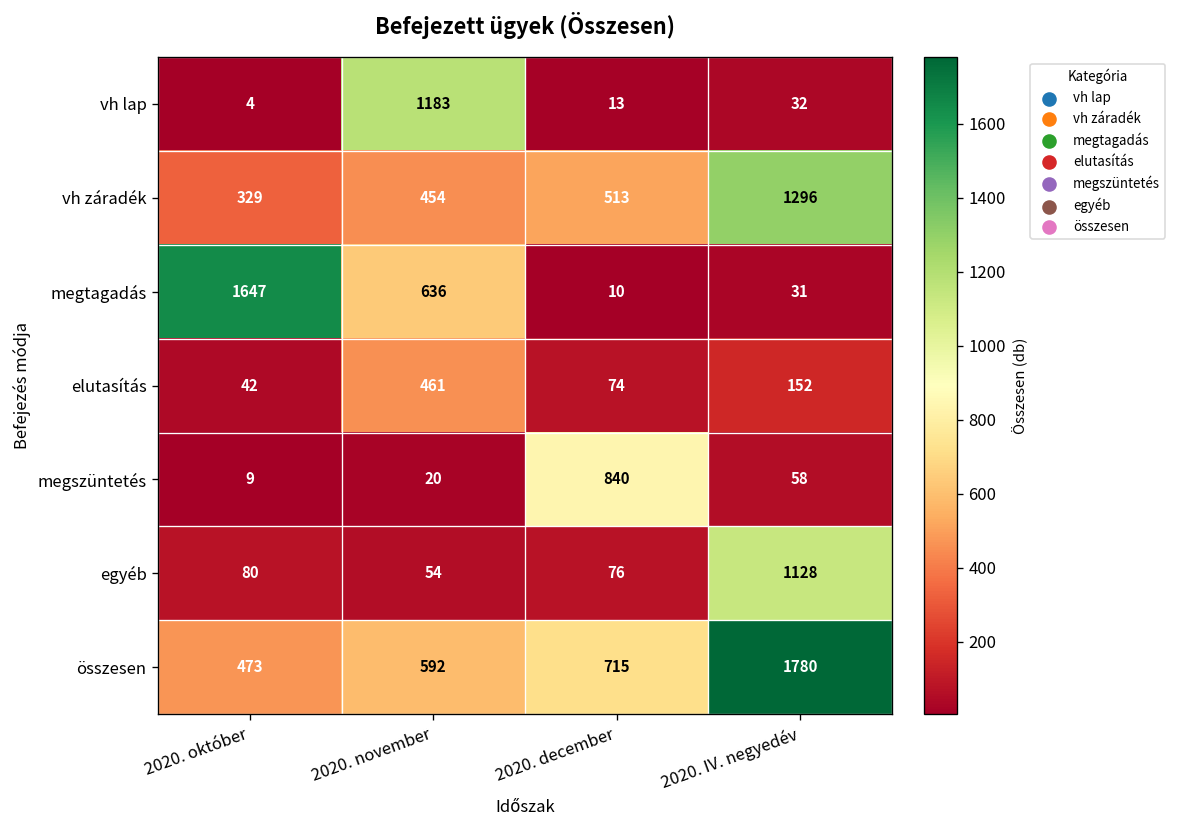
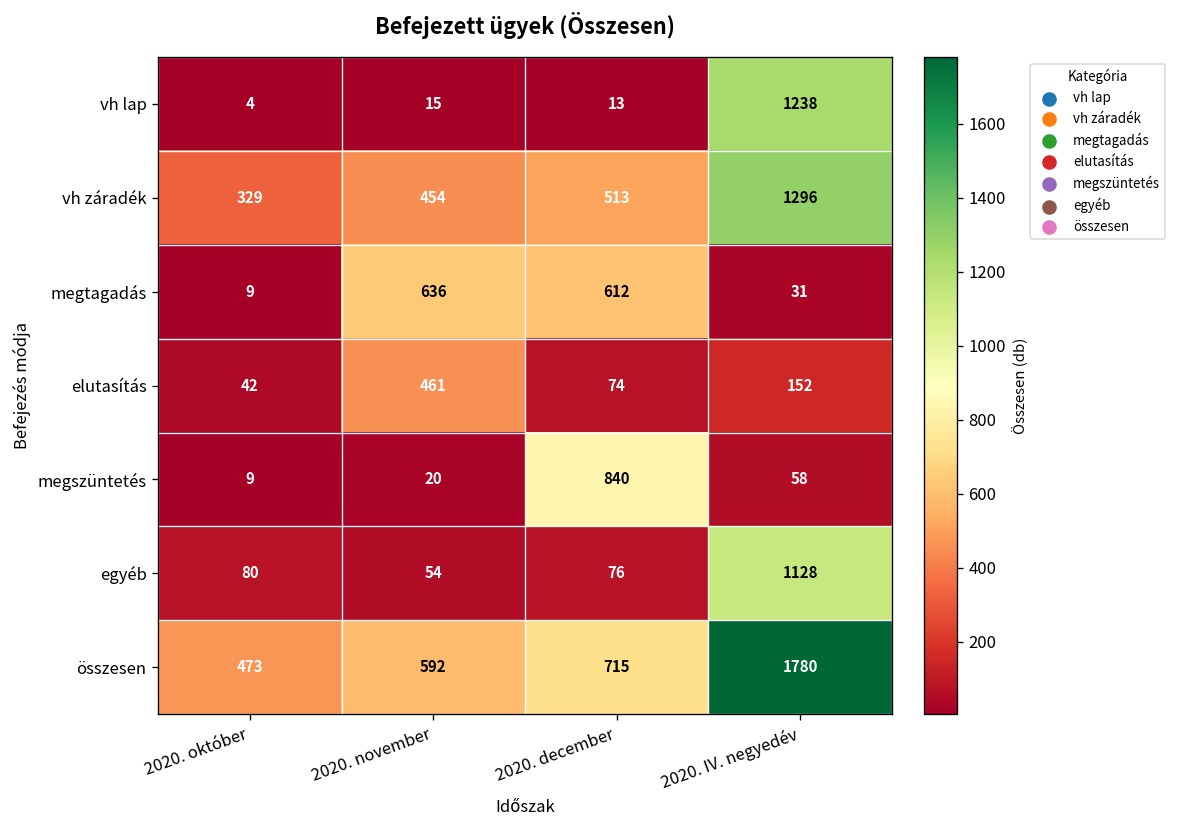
vh lap, 2020. november: 1183 -> 15
vh lap, 2020. IV. negyedév: 32 -> 1238
megtagadás, 2020. október: 1647 -> 9
megtagadás, 2020. december: 10 -> 612
